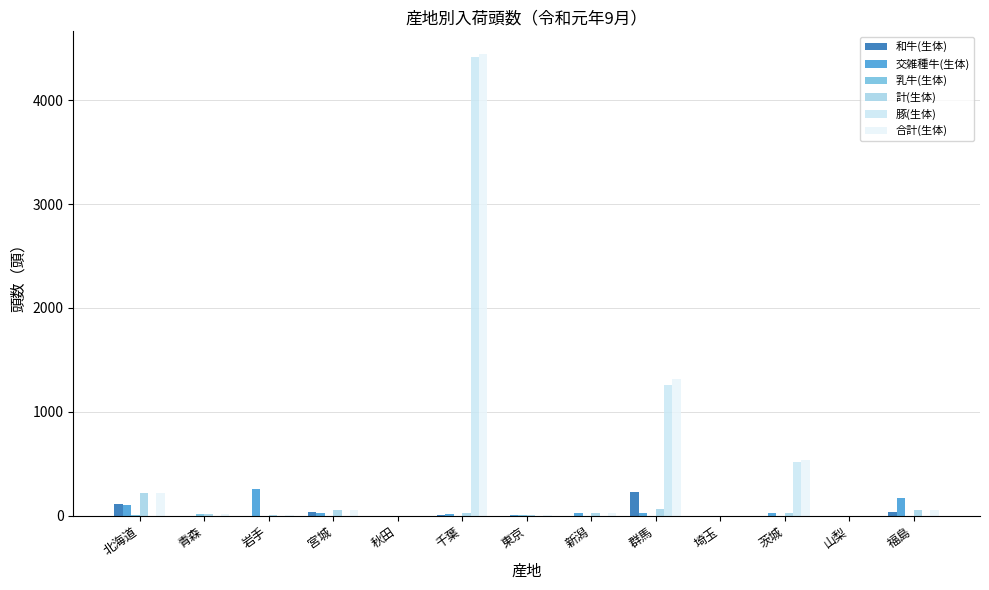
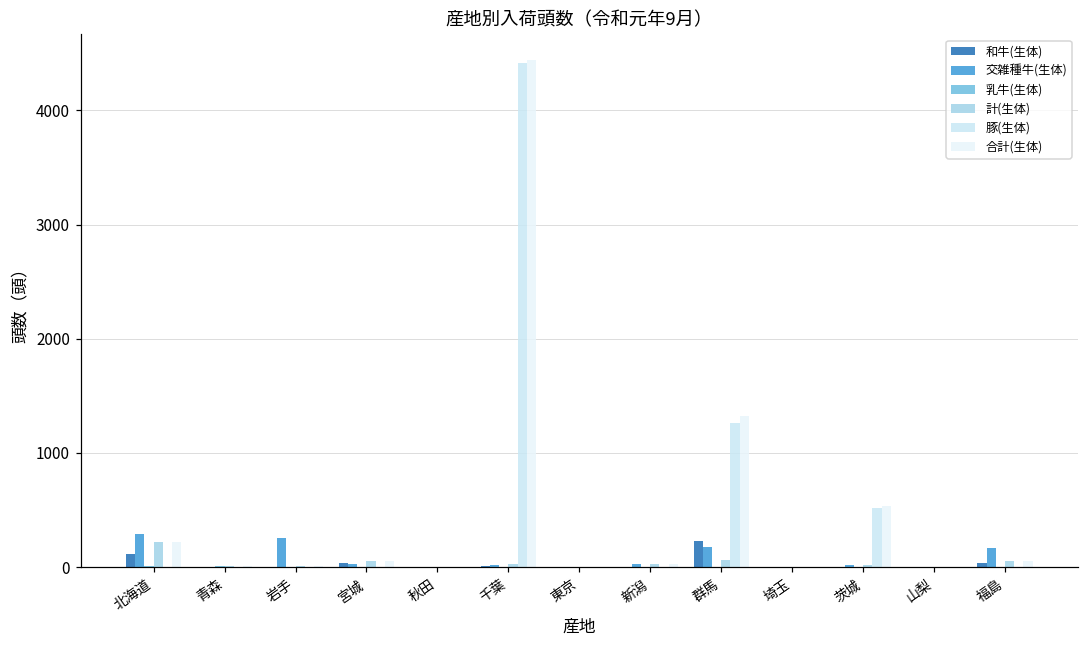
交雑種牛(生体), 北海道: 100 -> 290
交雑種牛(生体), 群馬: 30 -> 170
